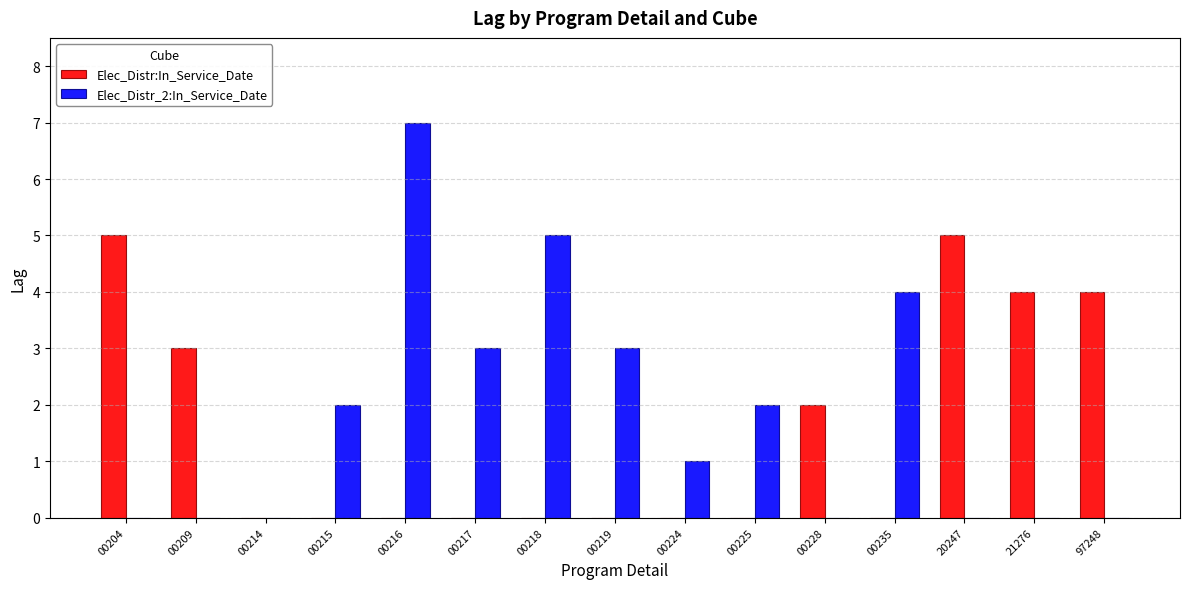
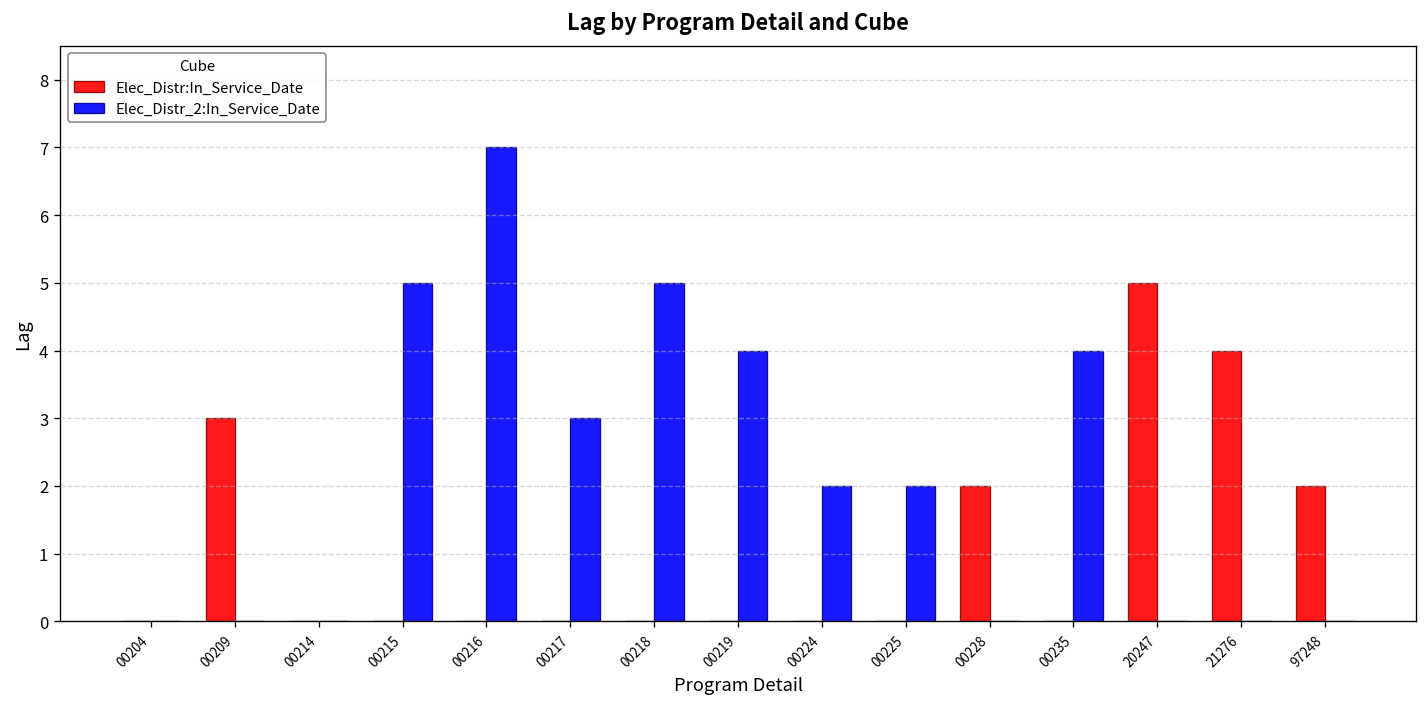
Elec_Distr:In_Service_Date, 00204: 5 -> 0
Elec_Distr_2:In_Service_Date, 00215: 2 -> 5
Elec_Distr_2:In_Service_Date, 00219: 3 -> 4
Elec_Distr_2:In_Service_Date, 00224: 1 -> 2
Elec_Distr:In_Service_Date, 97248: 4 -> 2
